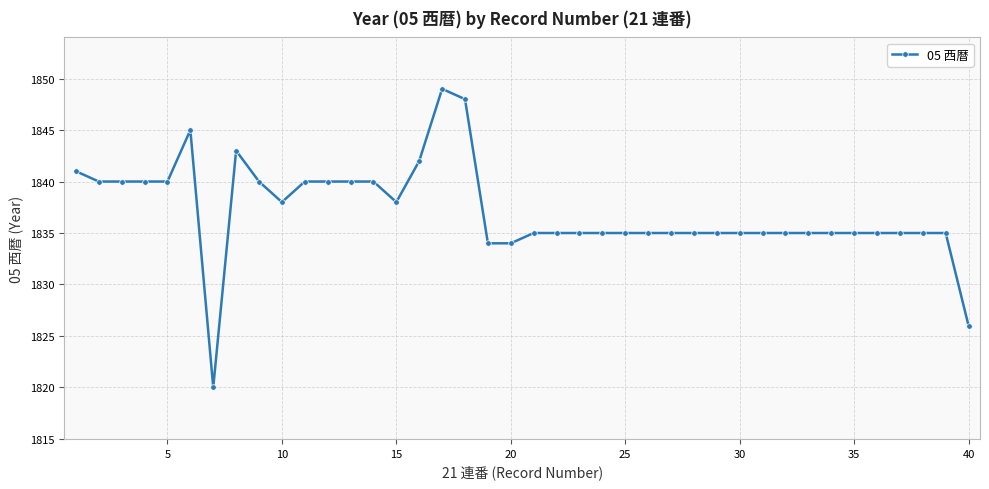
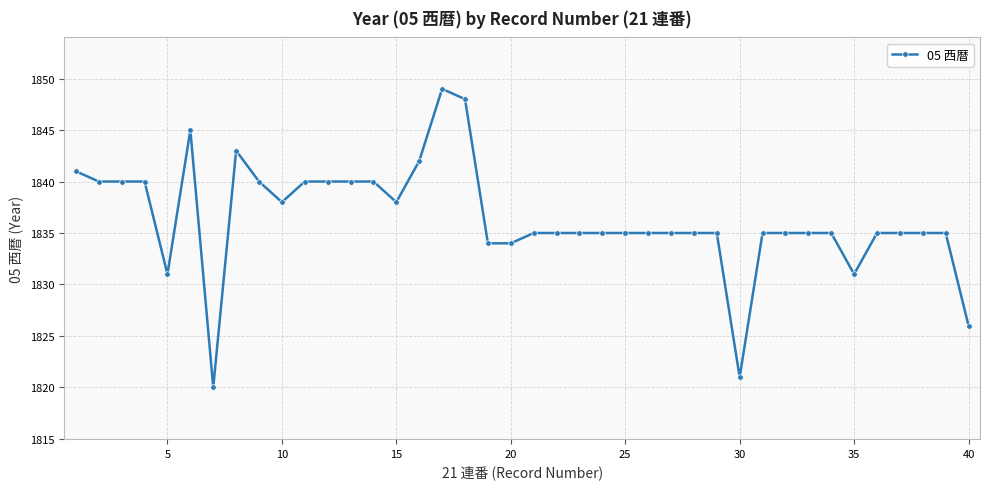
5: 1840 -> 1831
30: 1835 -> 1821
35: 1835 -> 1831
